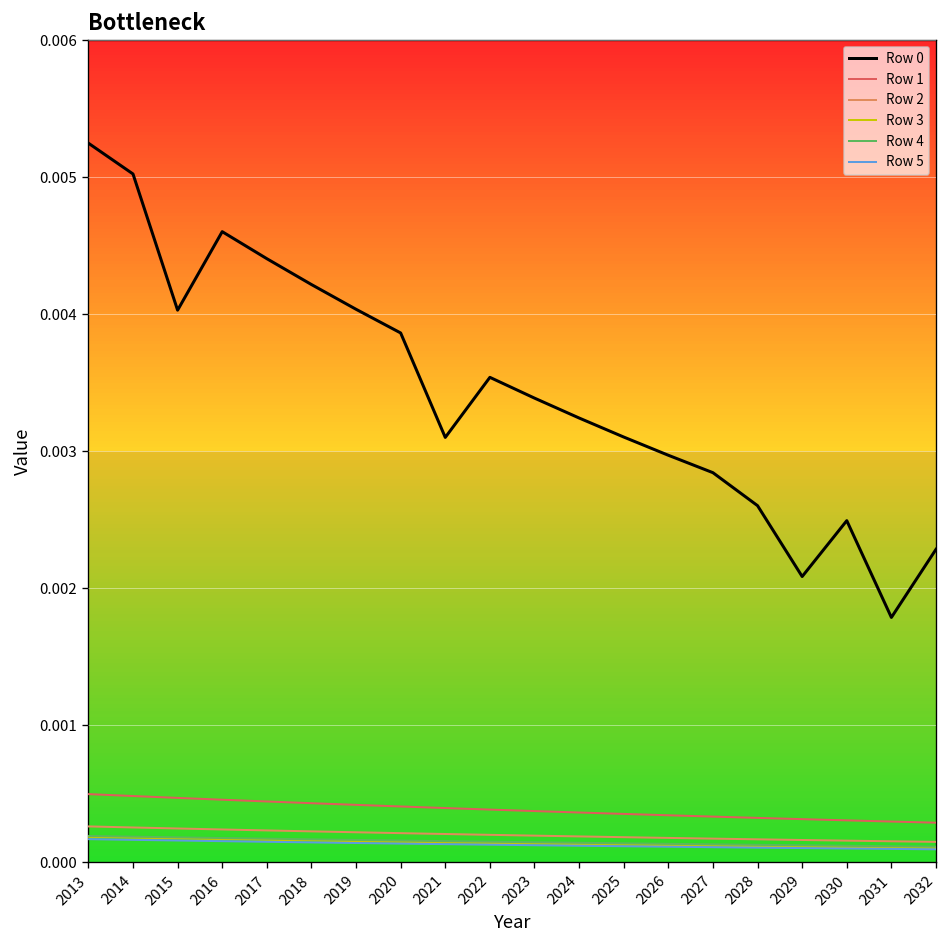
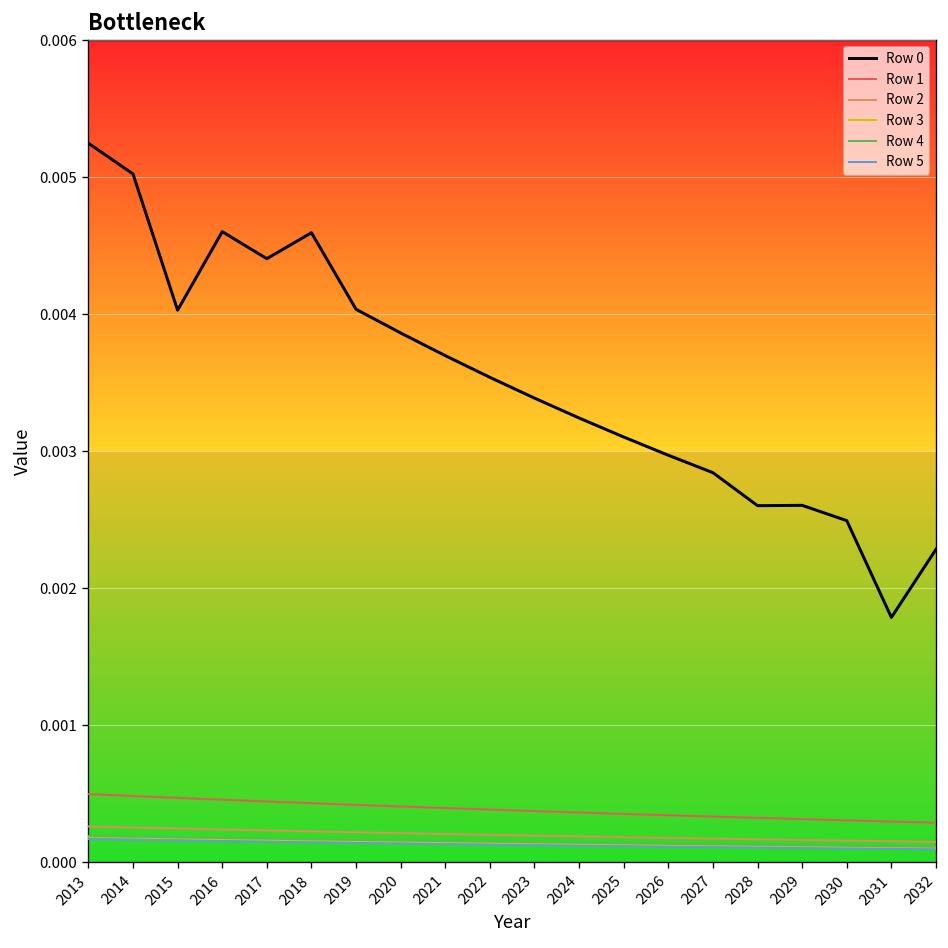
Row 0, 2018: 0.00422 -> 0.00459
Row 0, 2021: 0.00310 -> 0.00370
Row 0, 2029: 0.00209 -> 0.00261
